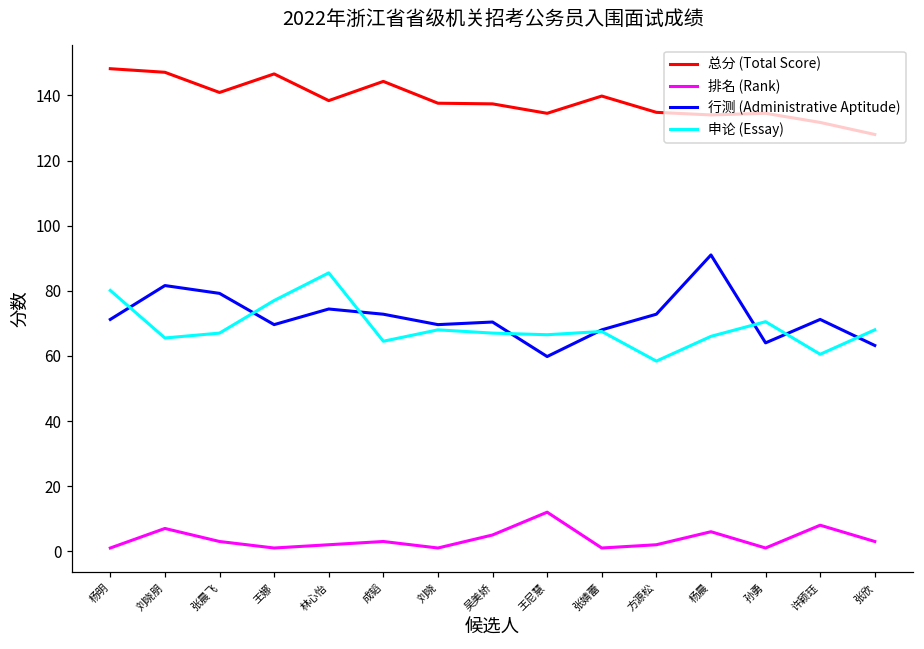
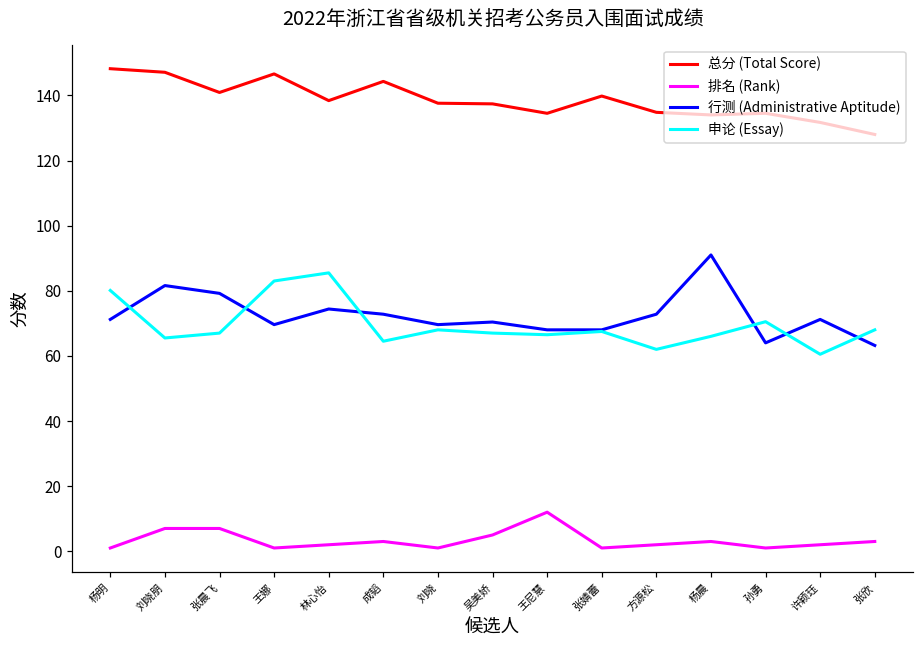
排名 (Rank), 张晨飞: 3 -> 7
申论 (Essay), 王娜: 77 -> 83
行测 (Administrative Aptitude), 王尼慧: 60 -> 68
申论 (Essay), 方源松: 58 -> 62
排名 (Rank), 杨晨: 6 -> 3
排名 (Rank), 许颖珏: 8 -> 2
